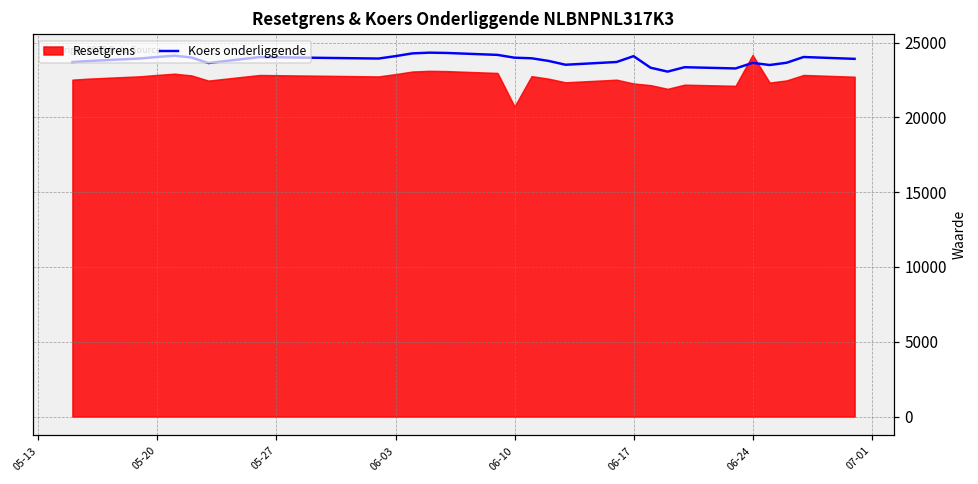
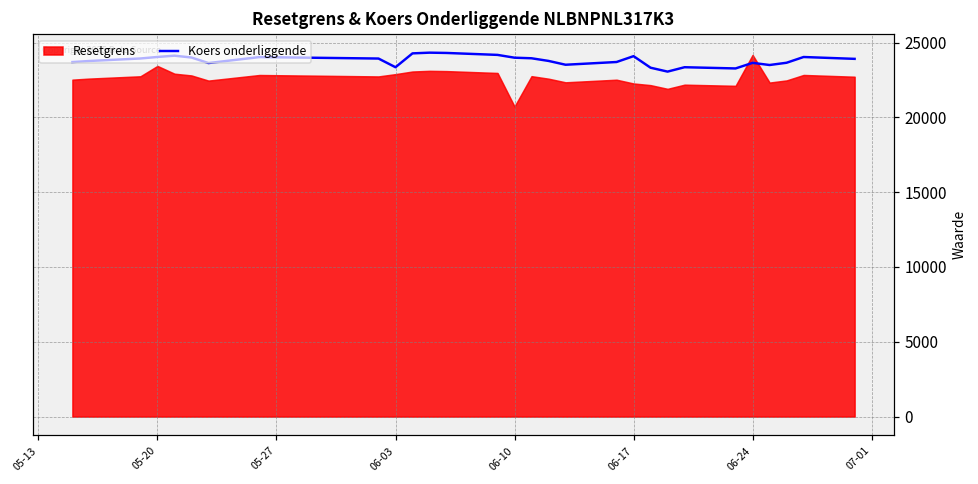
Resetgrens, 05-20: 22800 -> 23400
Koers onderliggende, 06-03: 24100 -> 23400
